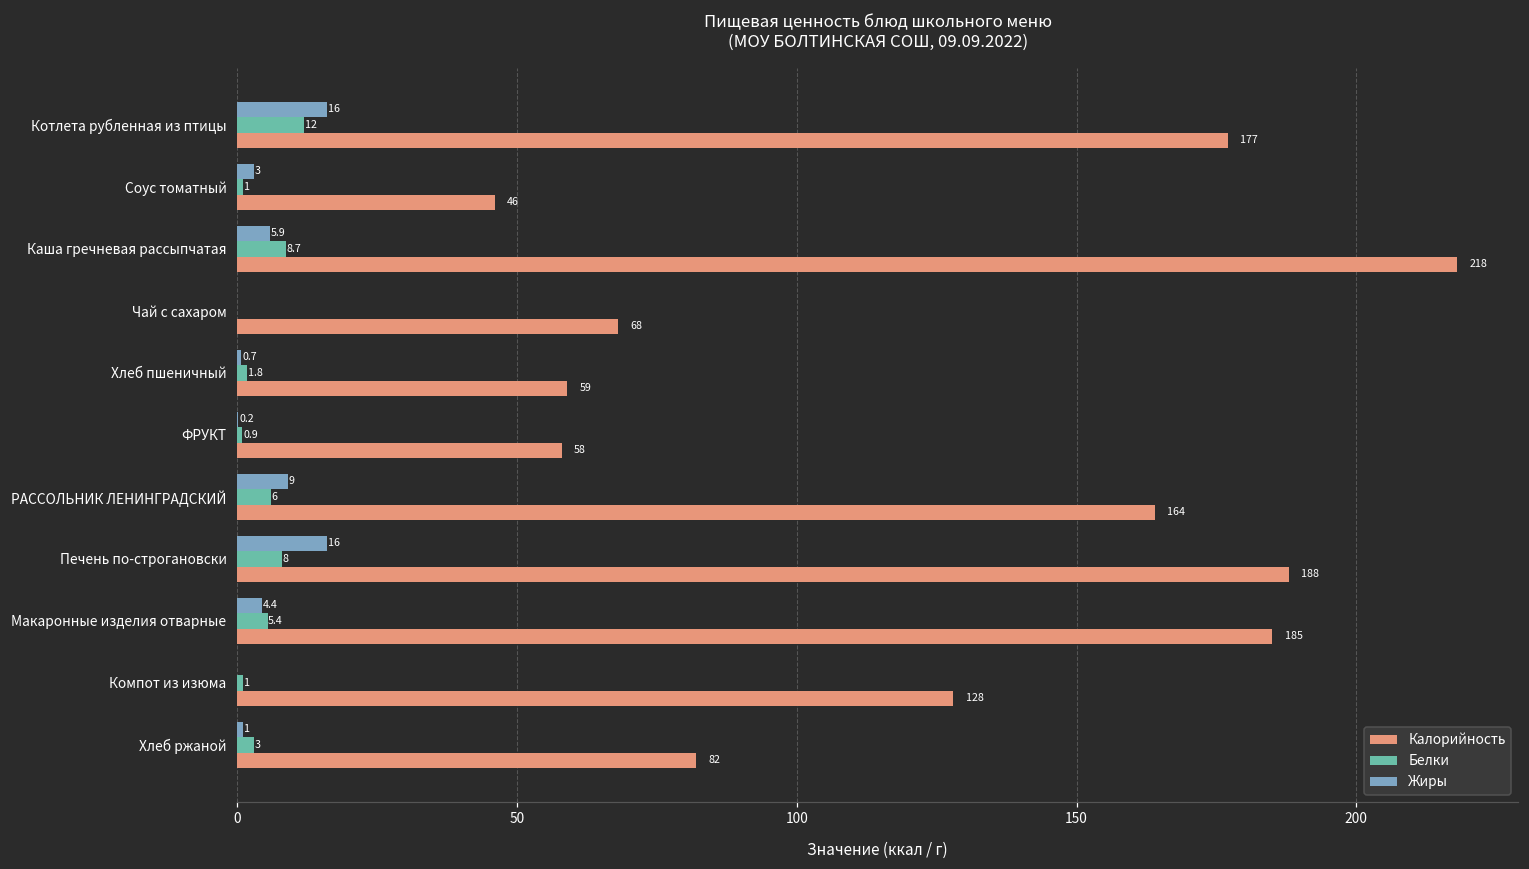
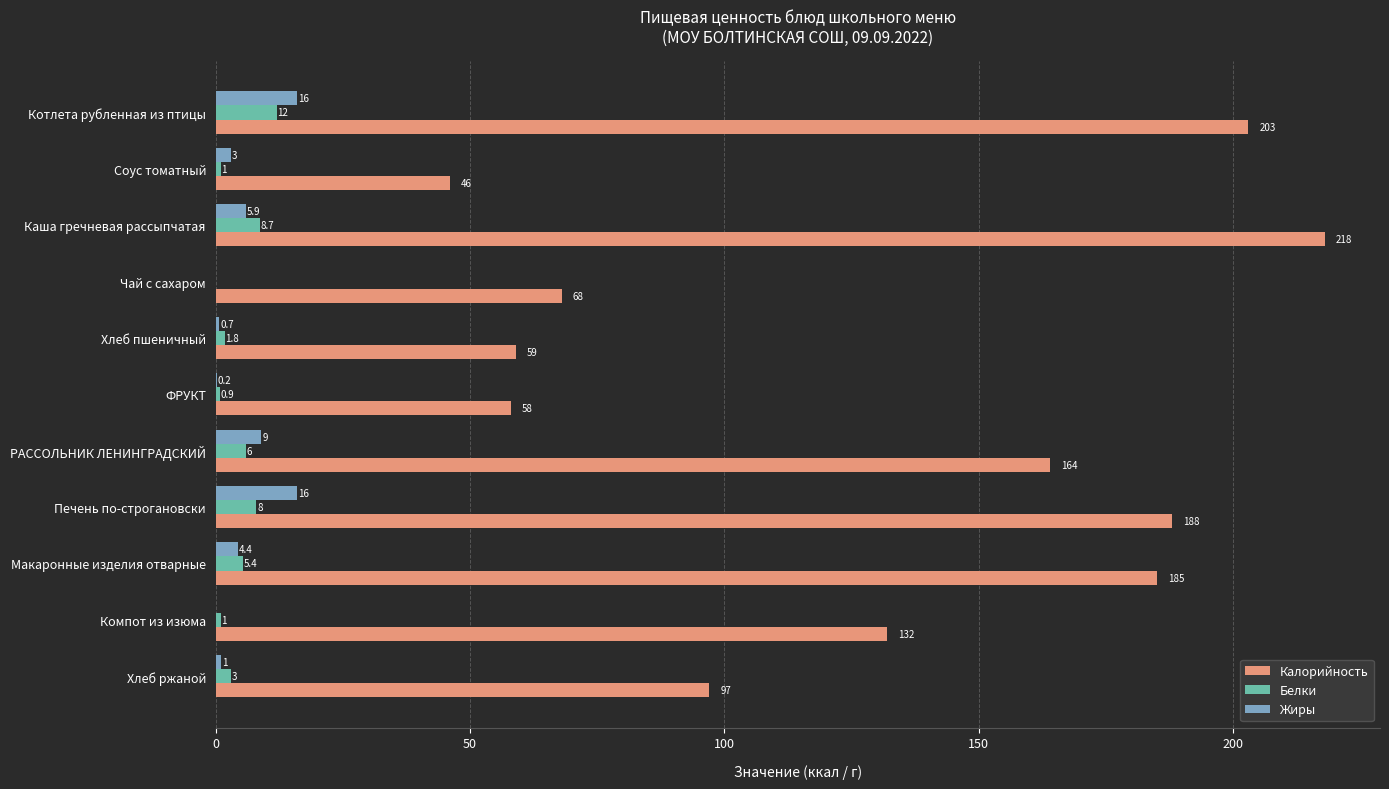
Калорийность, Котлета рубленная из птицы: 177 -> 203
Калорийность, Компот из изюма: 128 -> 132
Калорийность, Хлеб ржаной: 82 -> 97
